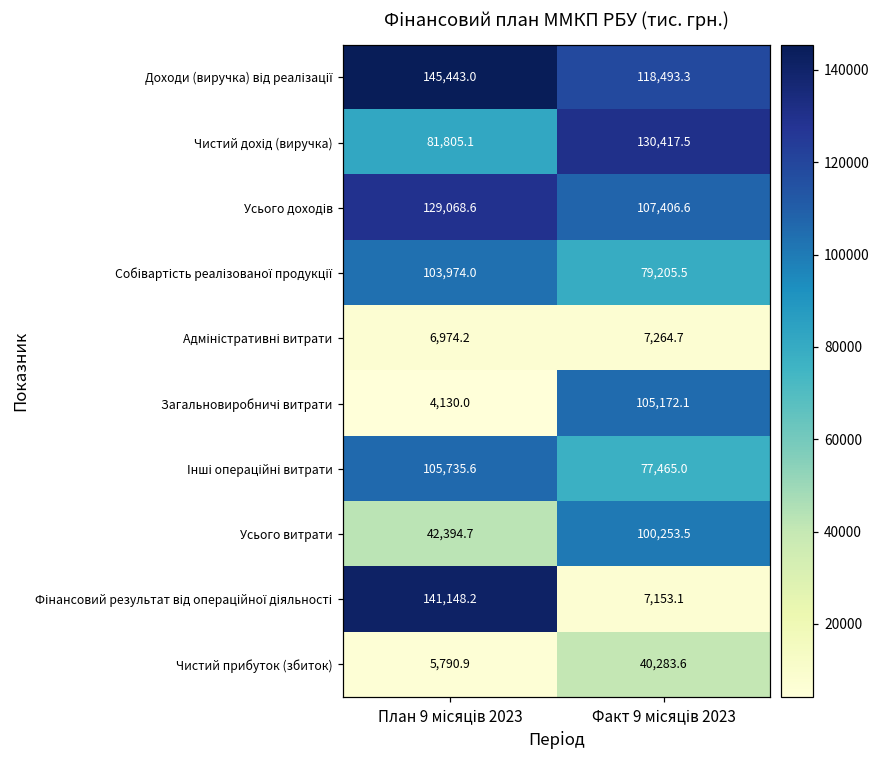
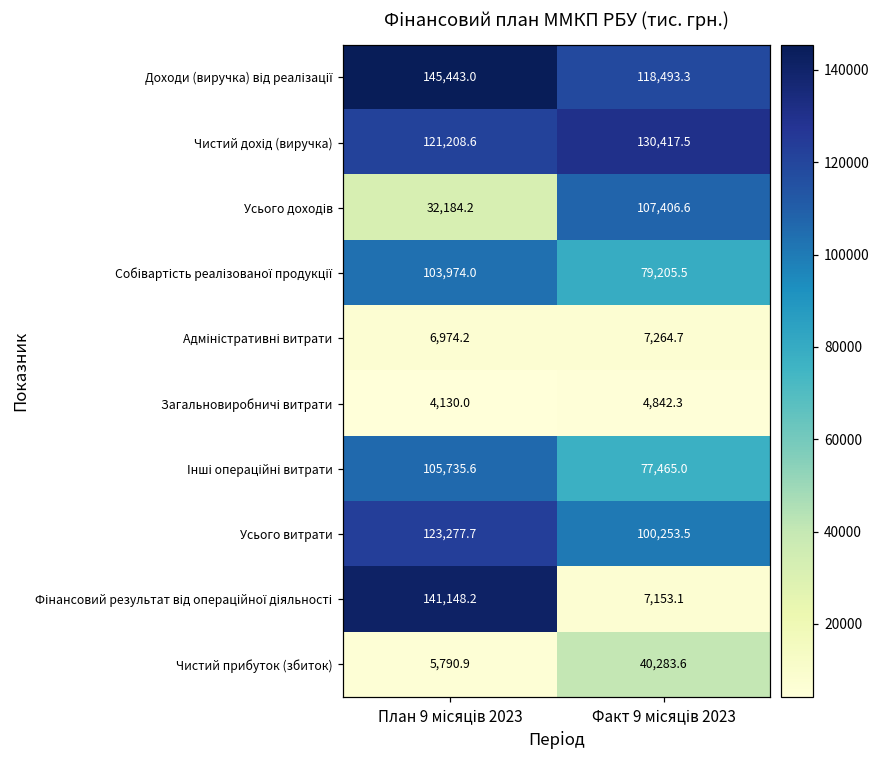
Чистий дохід (виручка), План 9 місяців 2023: 81,805.1 -> 121,208.6
Усього доходів, План 9 місяців 2023: 129,068.6 -> 32,184.2
Загальновиробничі витрати, Факт 9 місяців 2023: 105,172.1 -> 4,842.3
Усього витрати, План 9 місяців 2023: 42,394.7 -> 123,277.7
